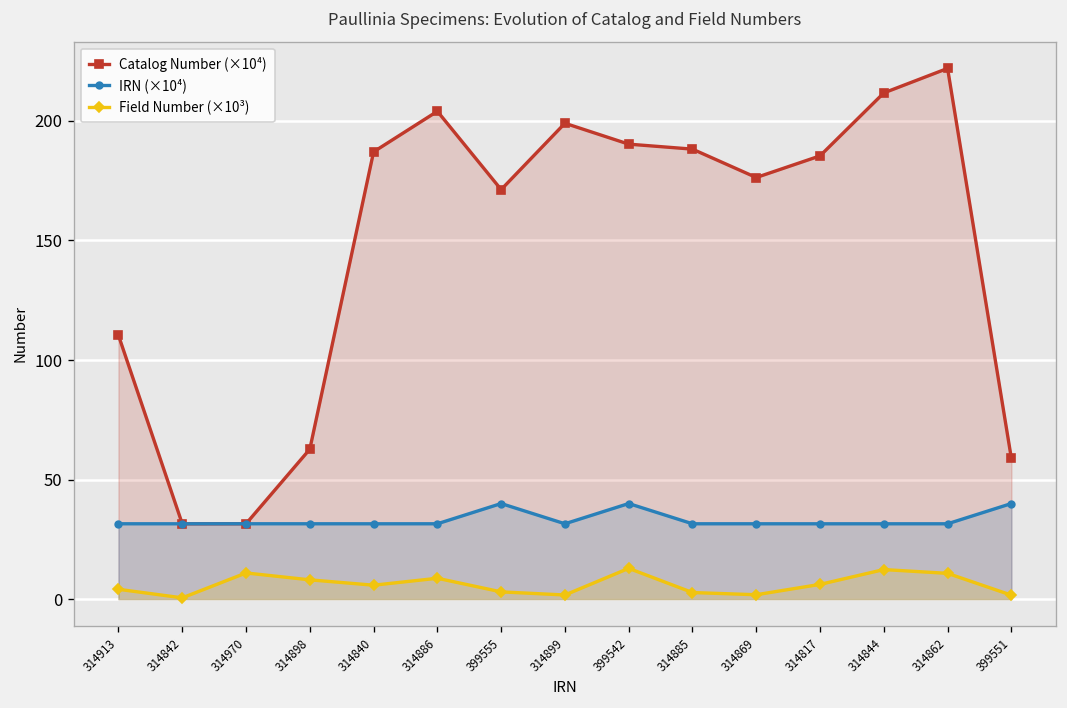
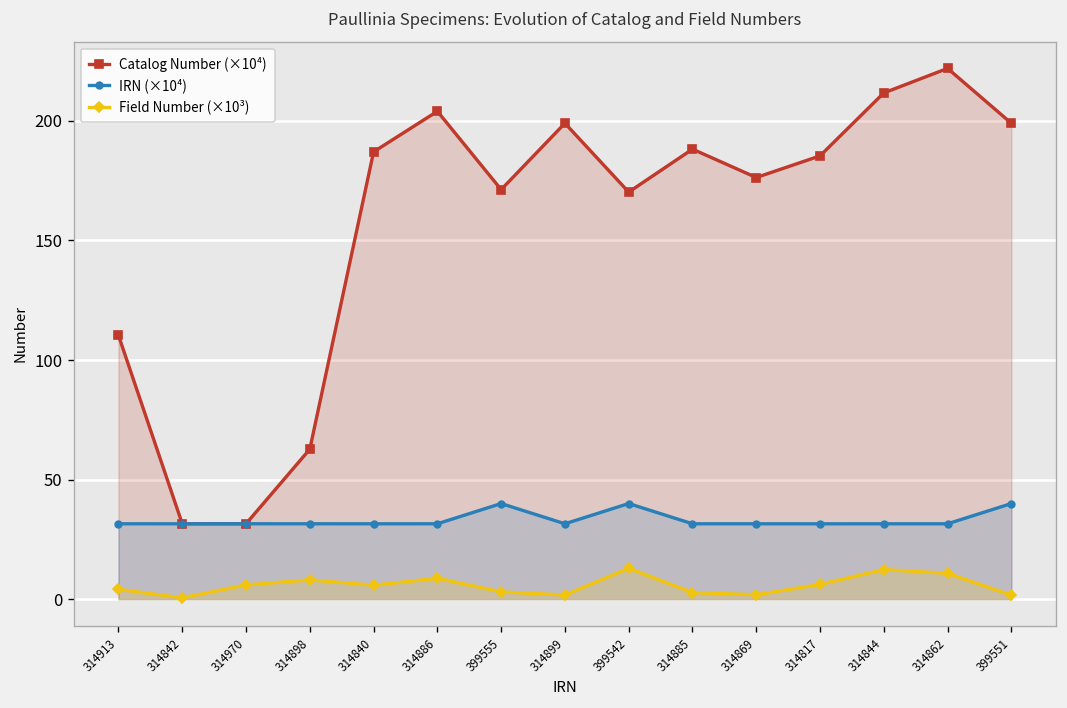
Field Number (×10³), 314970: 11 -> 6
Catalog Number (×10⁴), 399542: 190 -> 170
Catalog Number (×10⁴), 399551: 59 -> 199
